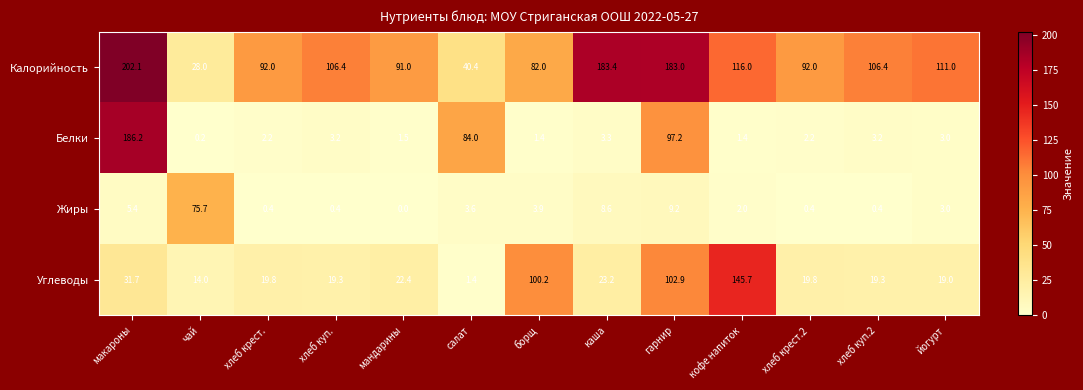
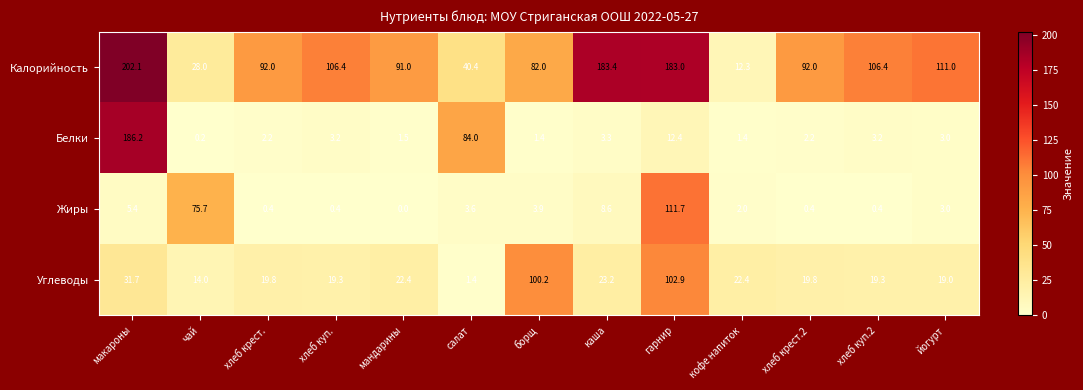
Калорийность, кофе напиток: 116.0 -> 12.3
Белки, гарнир: 97.2 -> 12.4
Жиры, гарнир: 9.2 -> 111.7
Углеводы, кофе напиток: 145.7 -> 22.4
